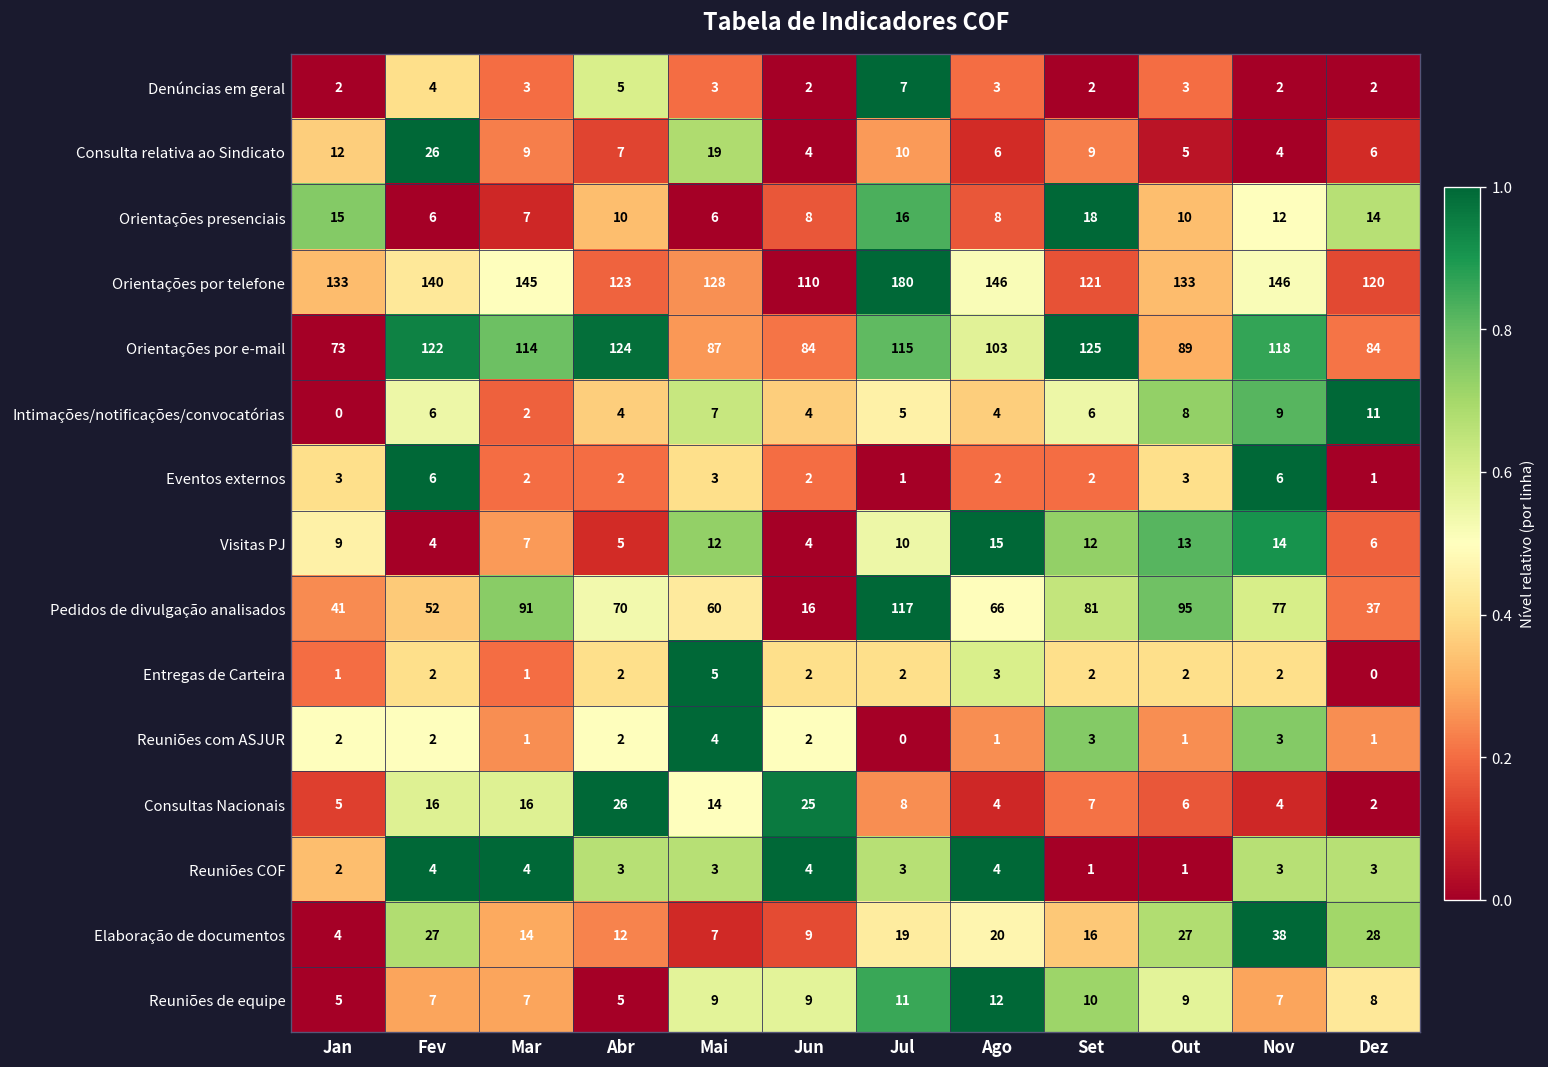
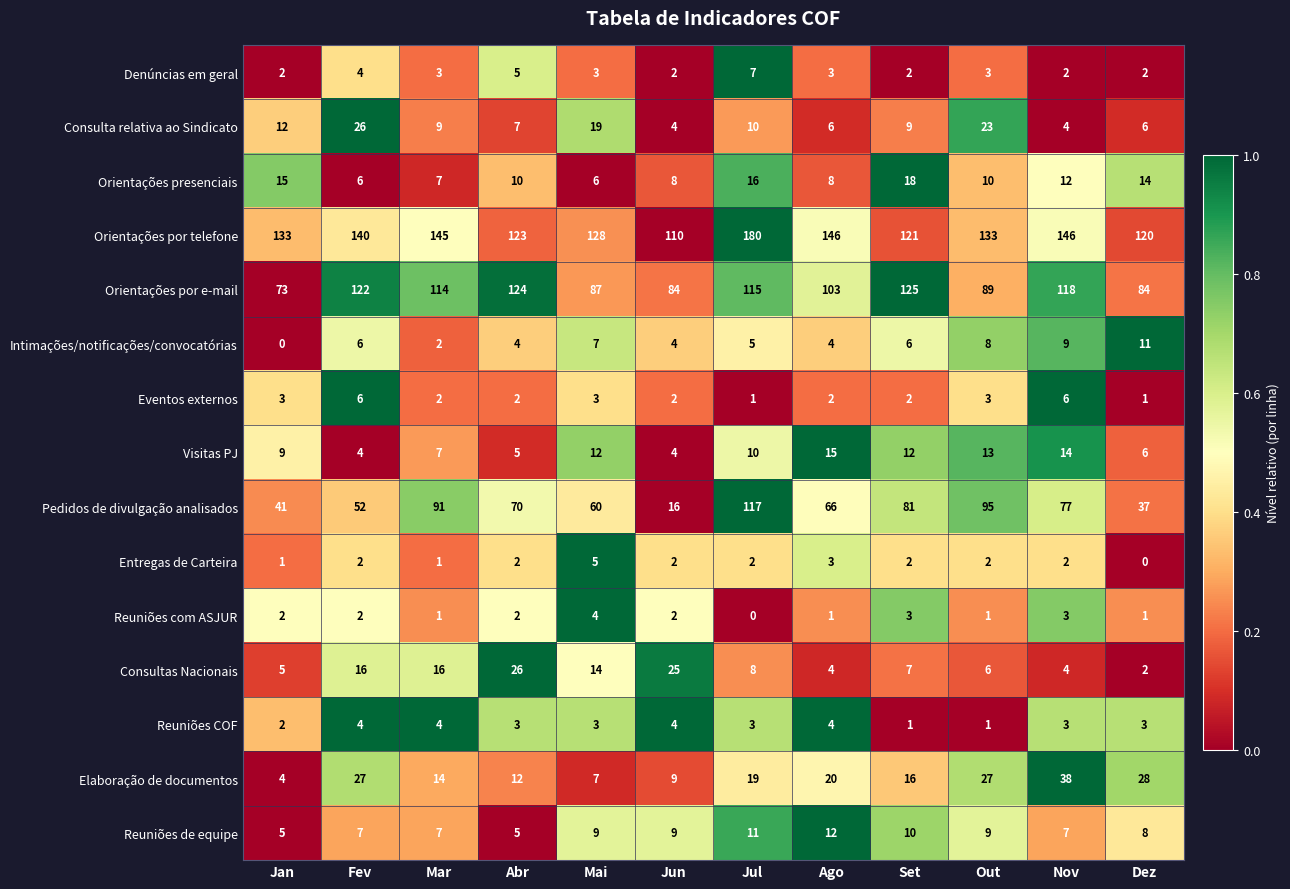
Consulta relativa ao Sindicato, Out: 5 -> 23
